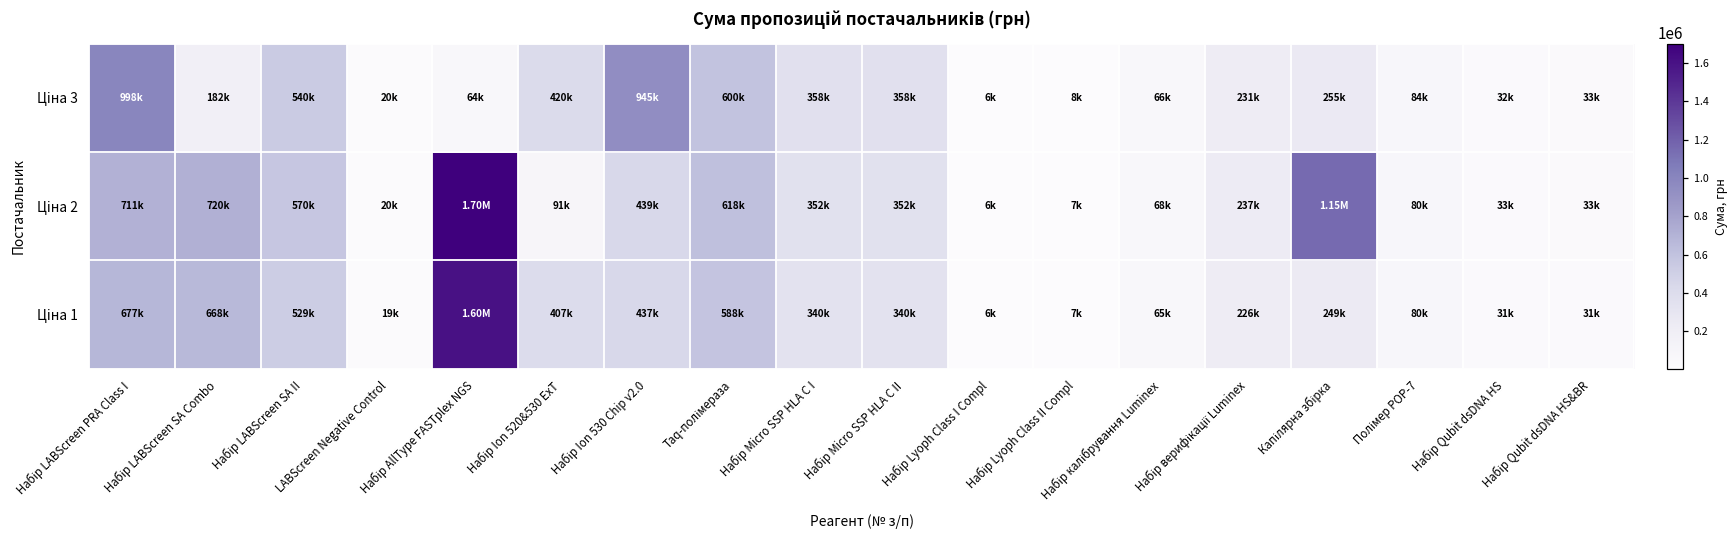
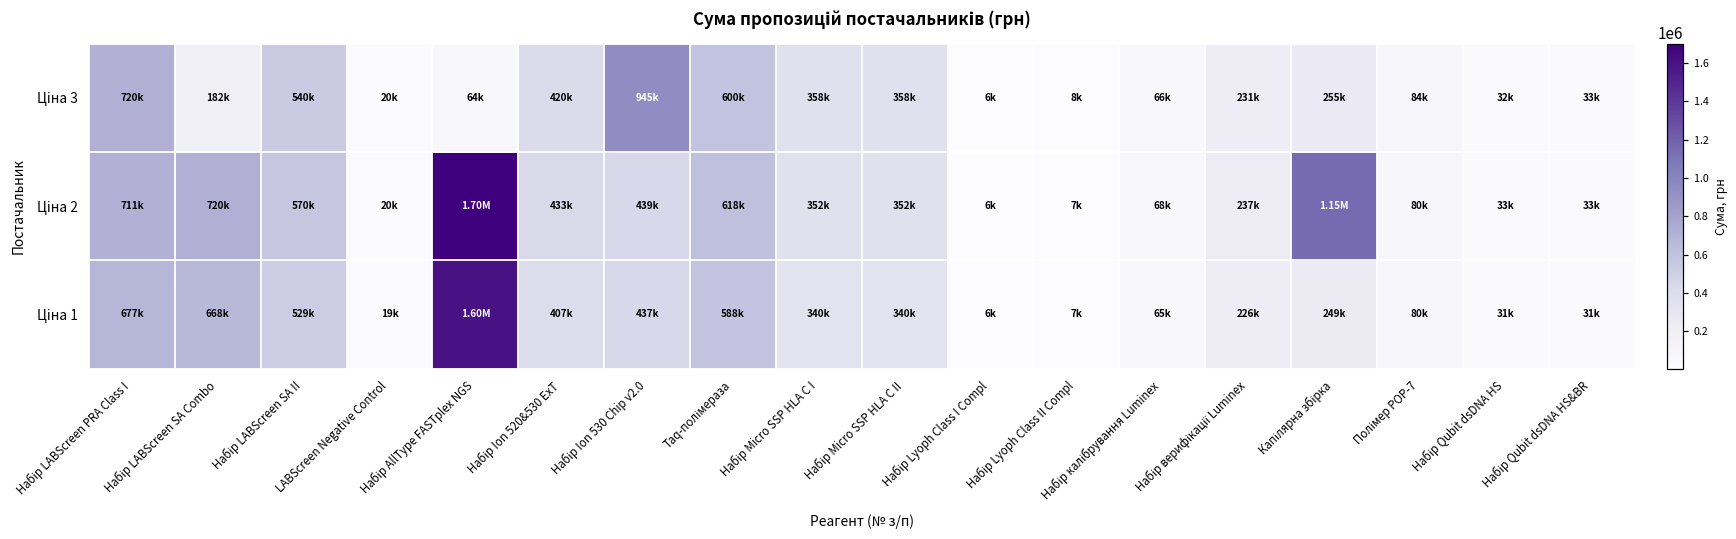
Ціна 3, Набір LABScreen PRA Class I: 998k -> 720k
Ціна 2, Набір Ion 520&530 ExT: 91k -> 433k
